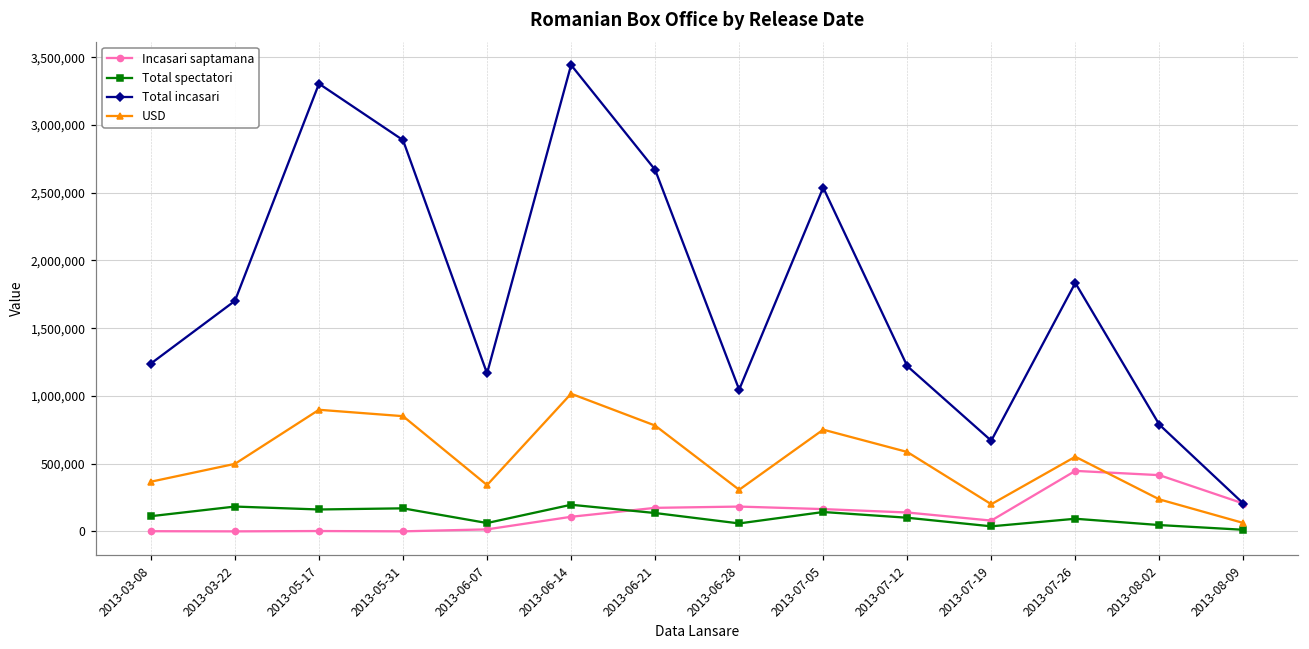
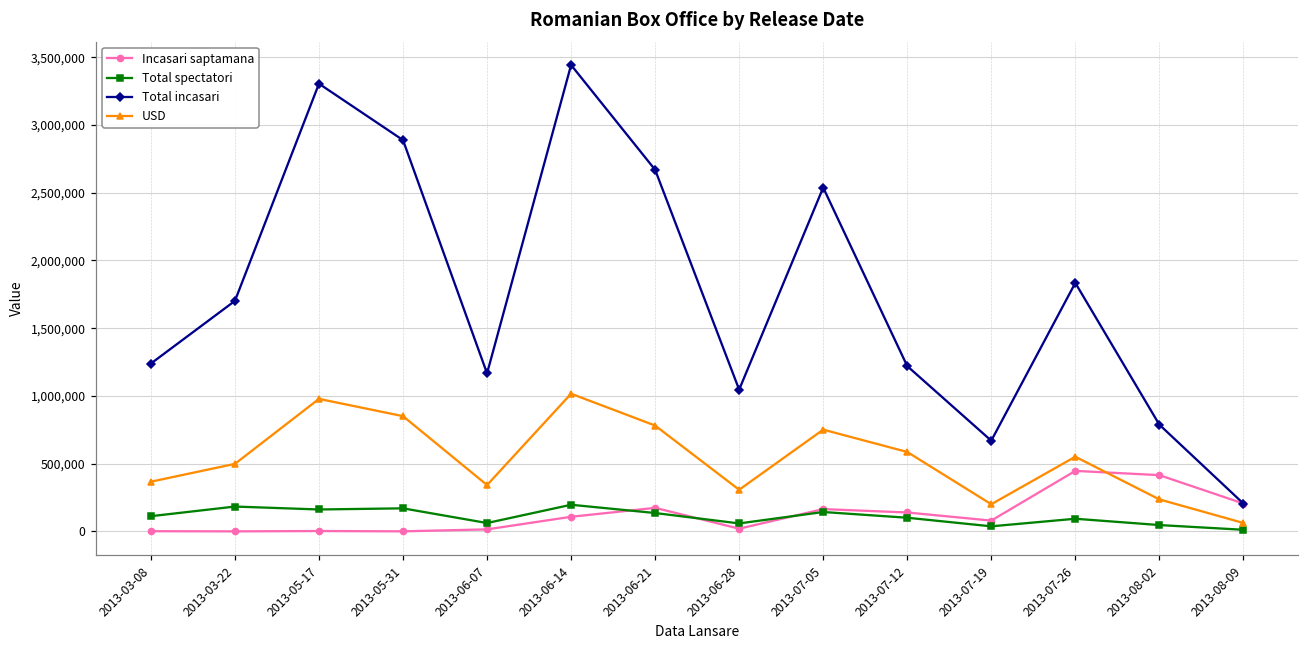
USD, 2013-05-17: 900,000 -> 980,000
Incasari saptamana, 2013-06-28: 180,000 -> 20,000
